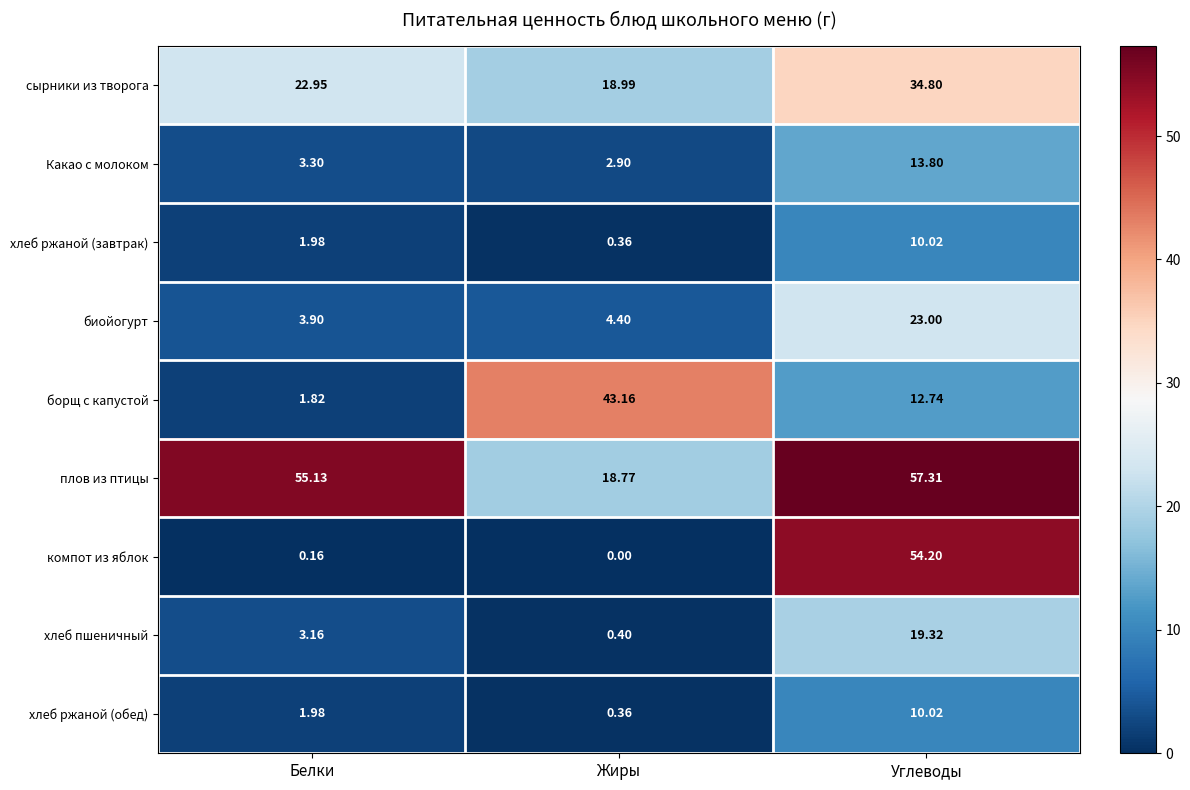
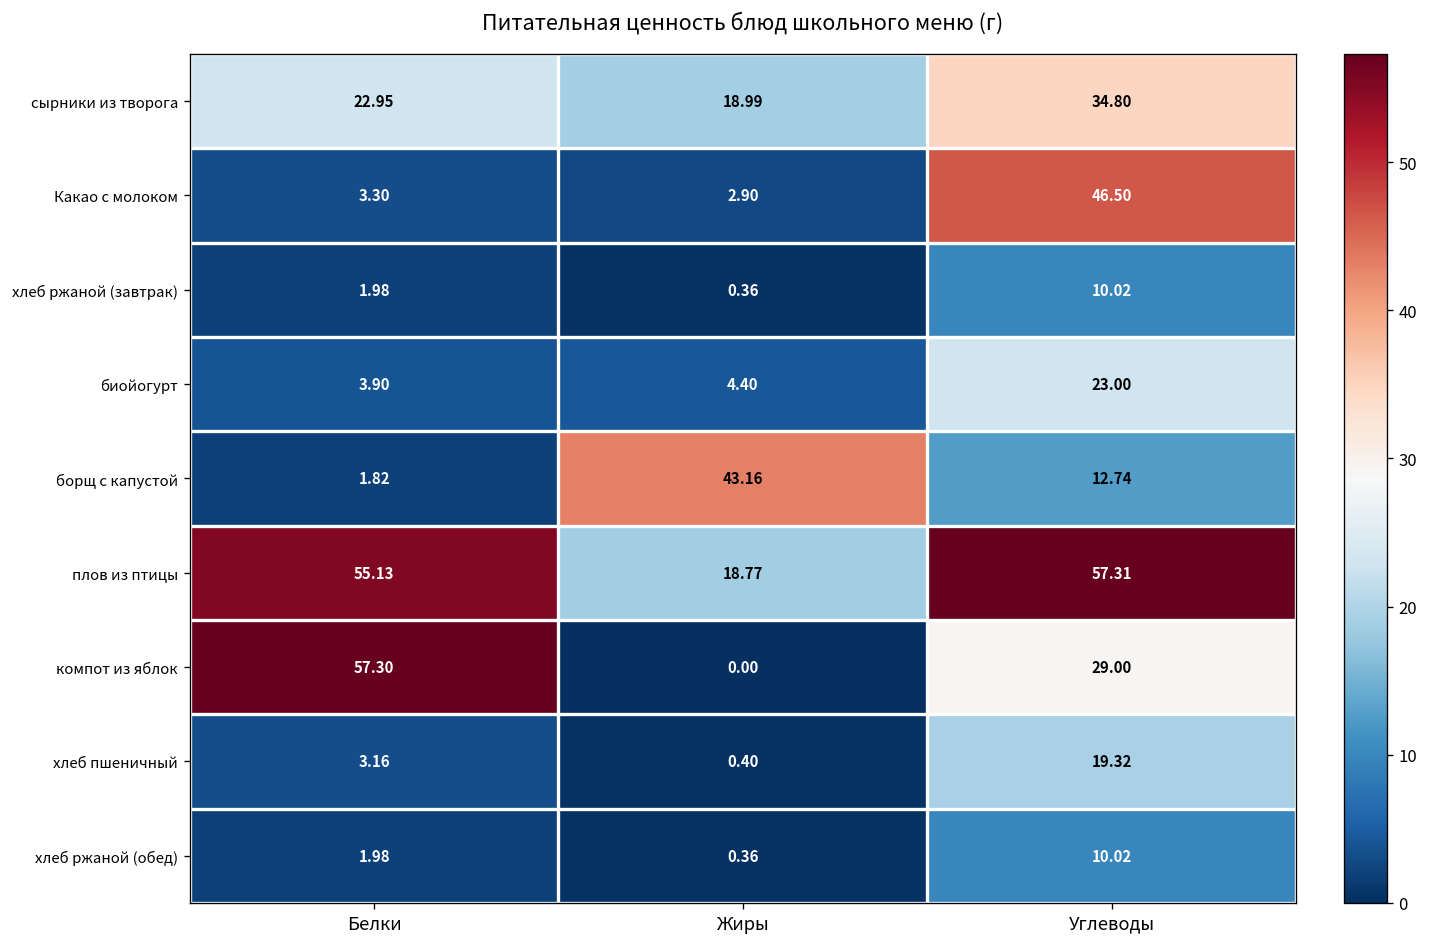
Какао с молоком, Углеводы: 13.80 -> 46.50
компот из яблок, Белки: 0.16 -> 57.30
компот из яблок, Углеводы: 54.20 -> 29.00
